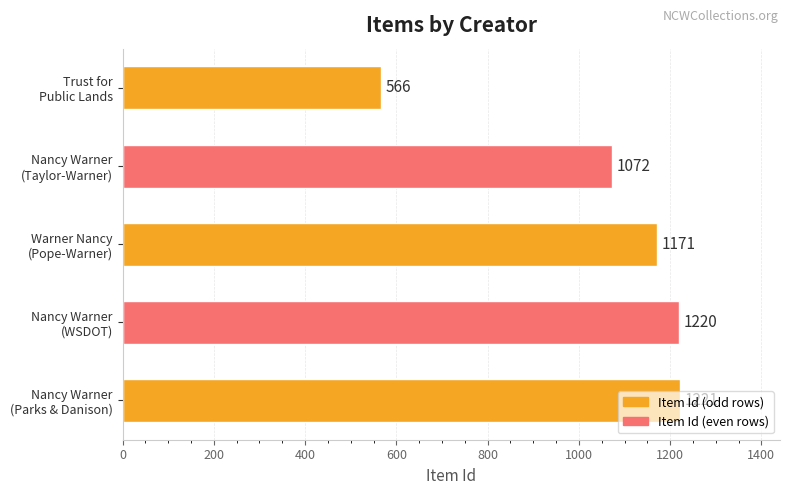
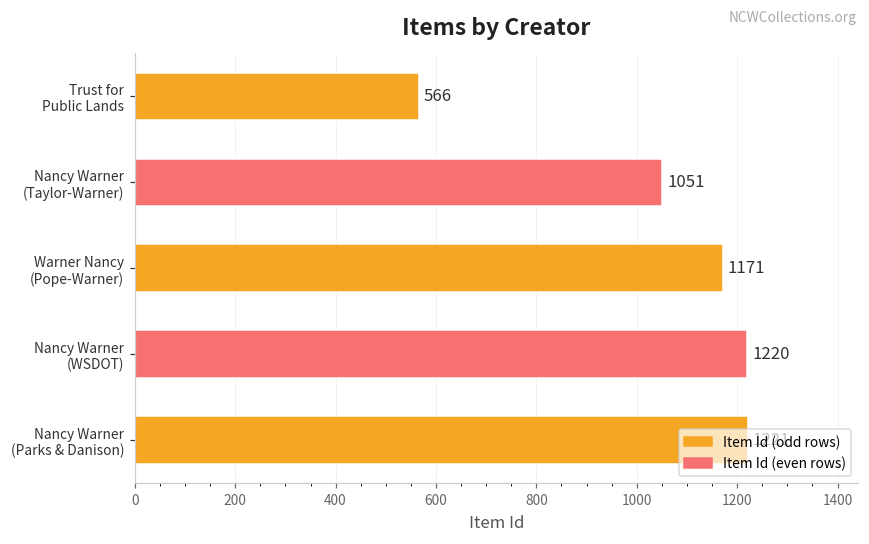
Nancy Warner (Taylor-Warner): 1072 -> 1051
